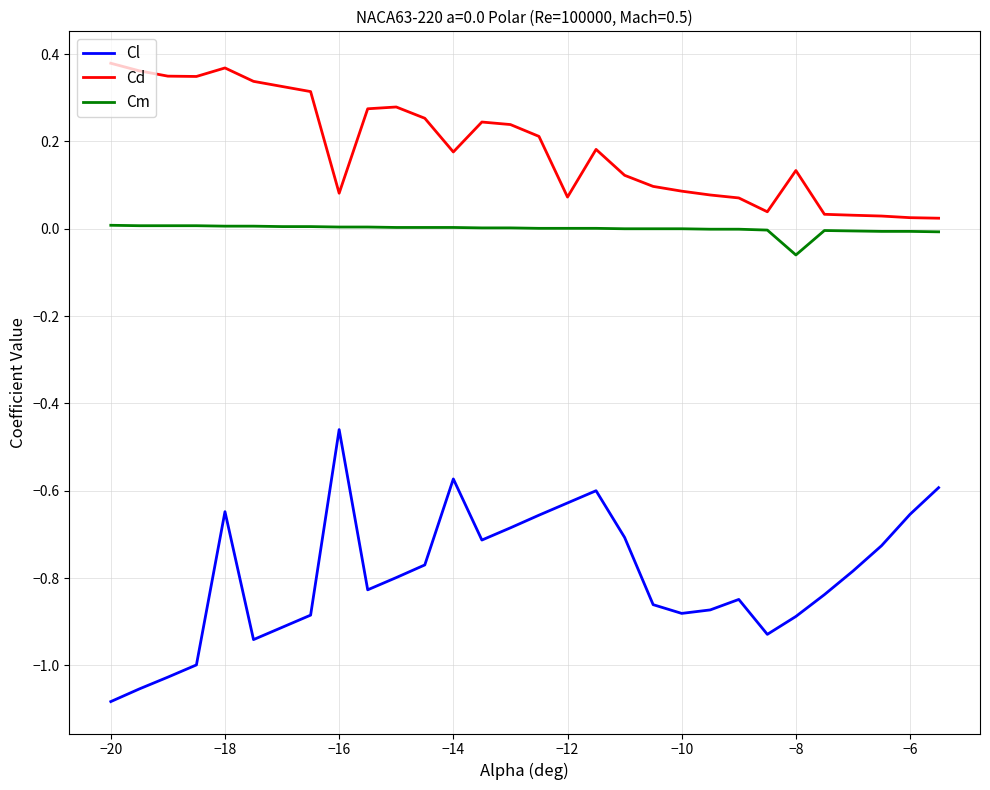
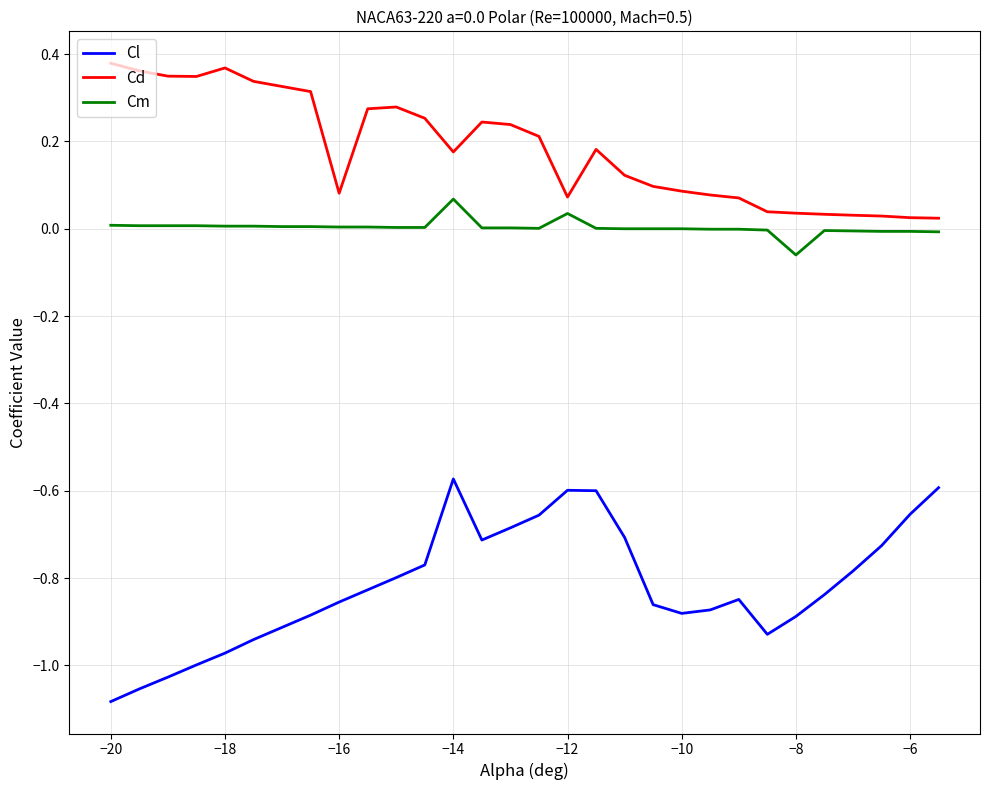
Cl, −18: -0.65 -> -0.97
Cl, −16: -0.46 -> -0.86
Cm, −14: 0.00 -> 0.07
Cl, −12: -0.63 -> -0.60
Cm, −12: 0.00 -> 0.04
Cd, −8: 0.13 -> 0.04
